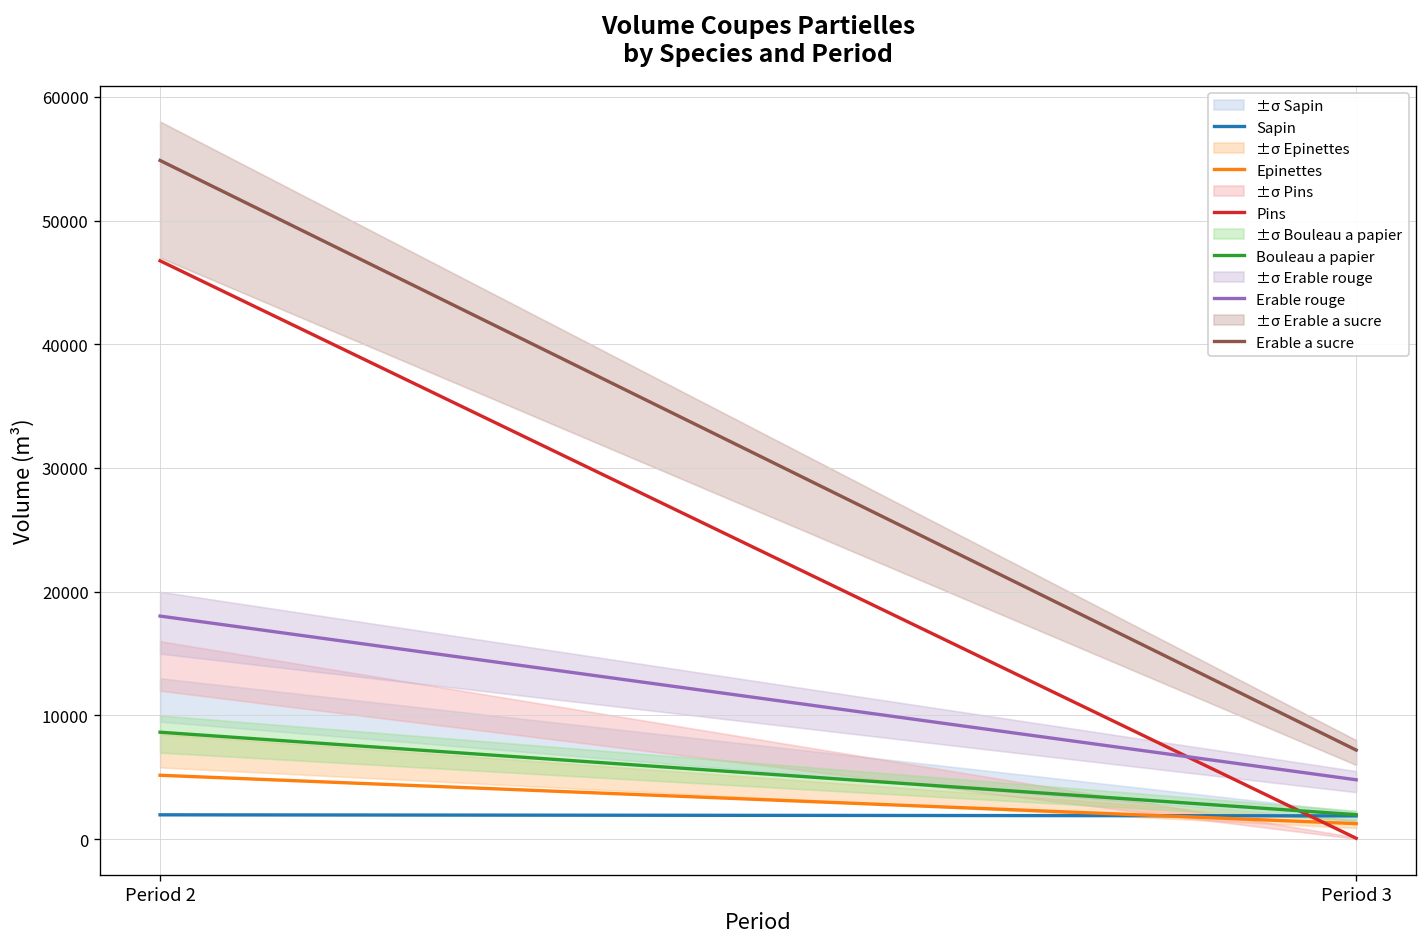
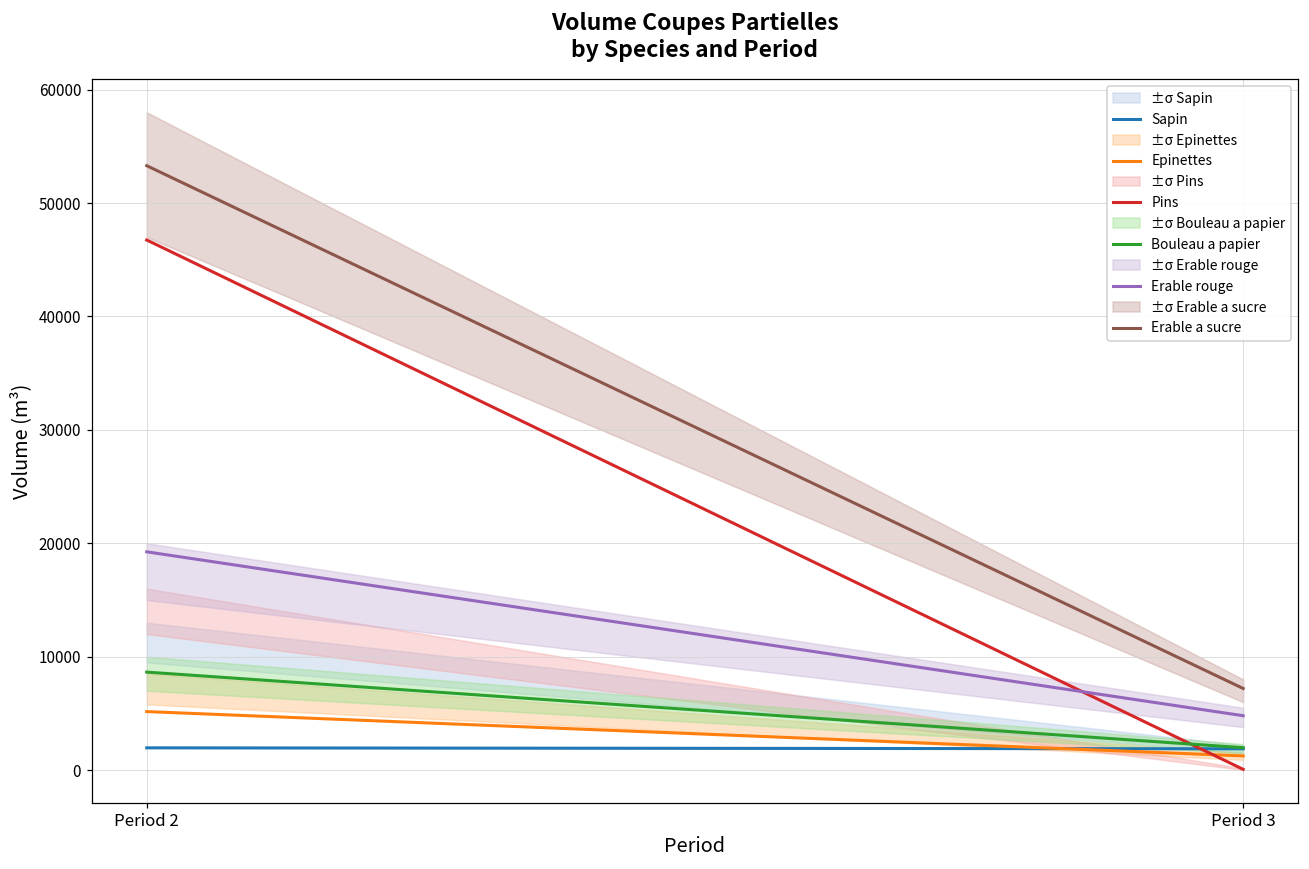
Erable rouge, Period 2: 18000 -> 19300
Erable a sucre, Period 2: 54900 -> 53300
